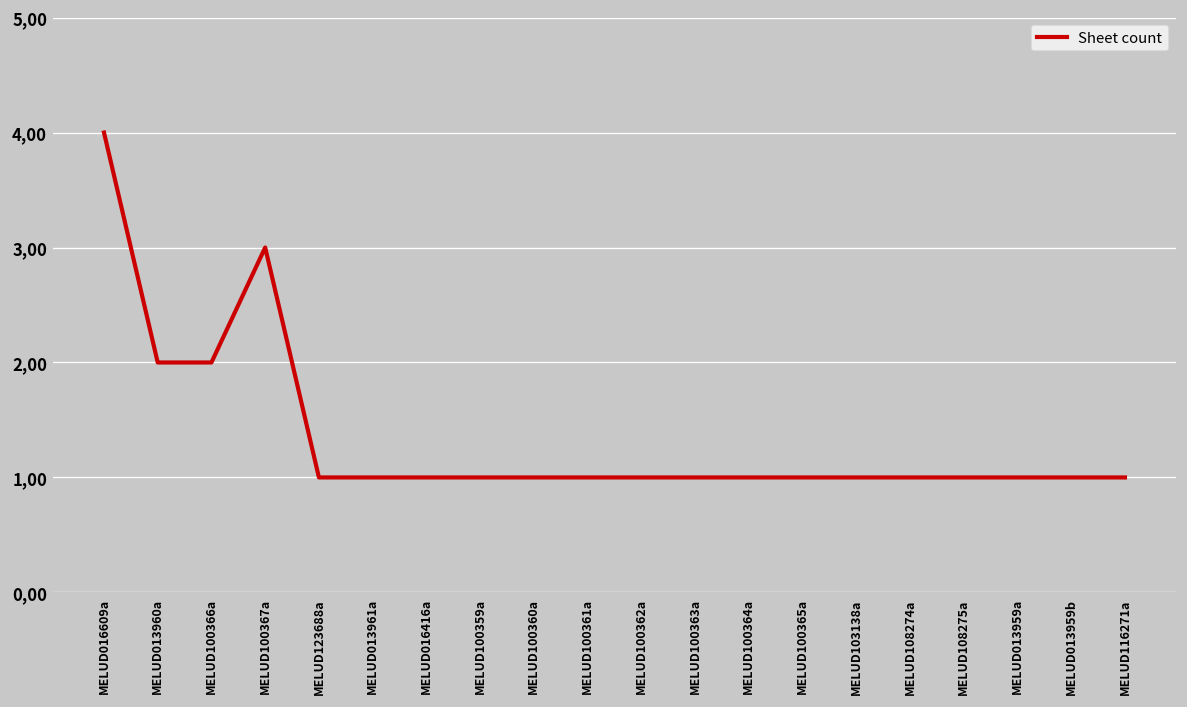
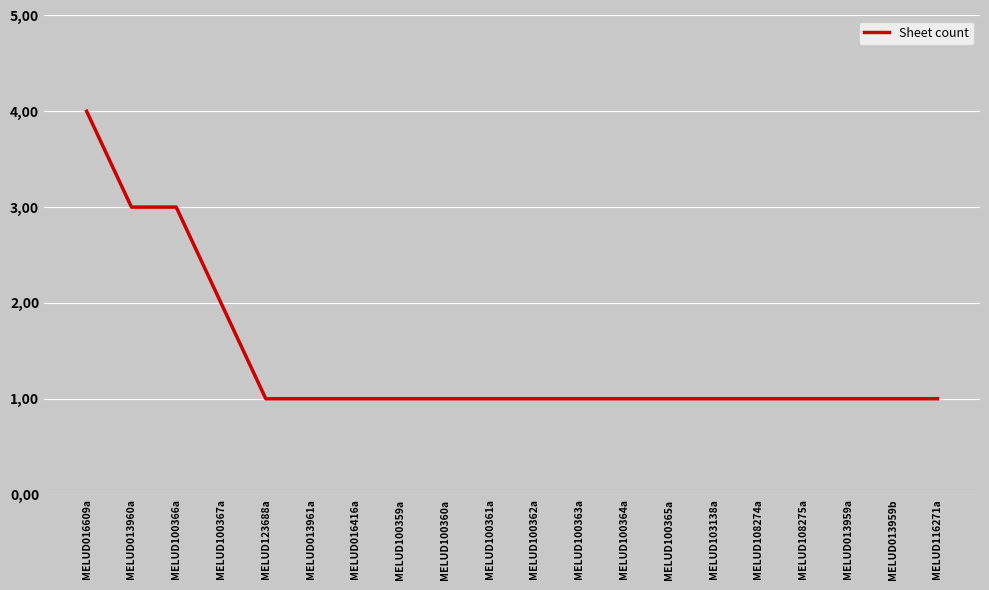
MELUD013960a: 200 -> 300
MELUD100366a: 200 -> 300
MELUD100367a: 300 -> 200
